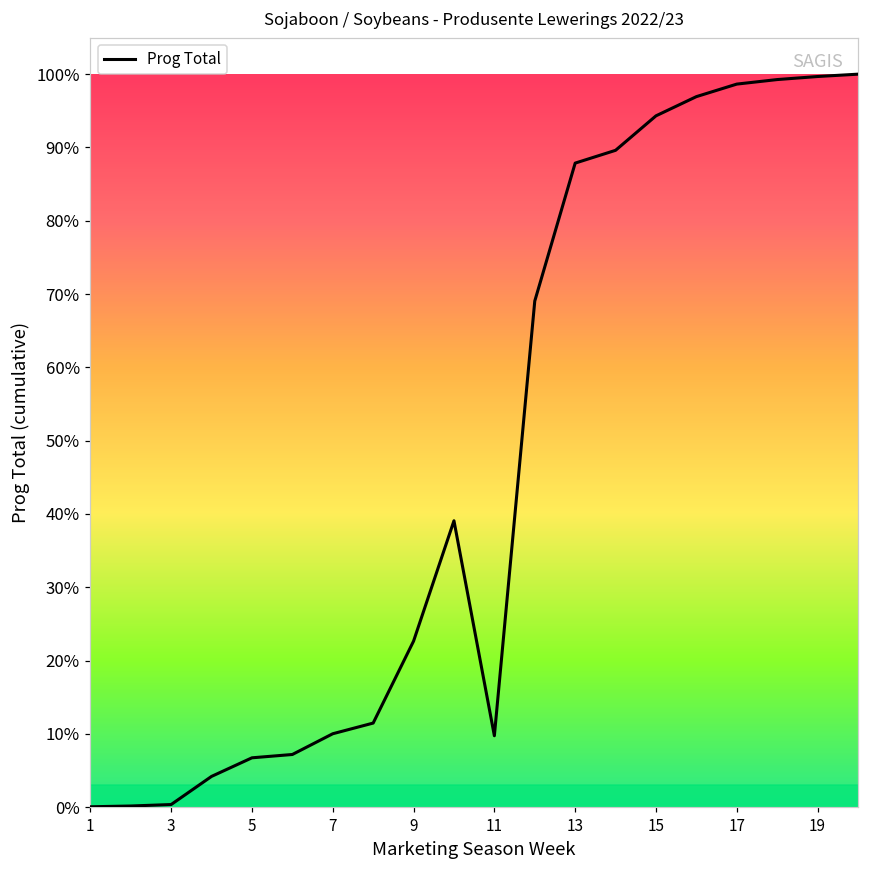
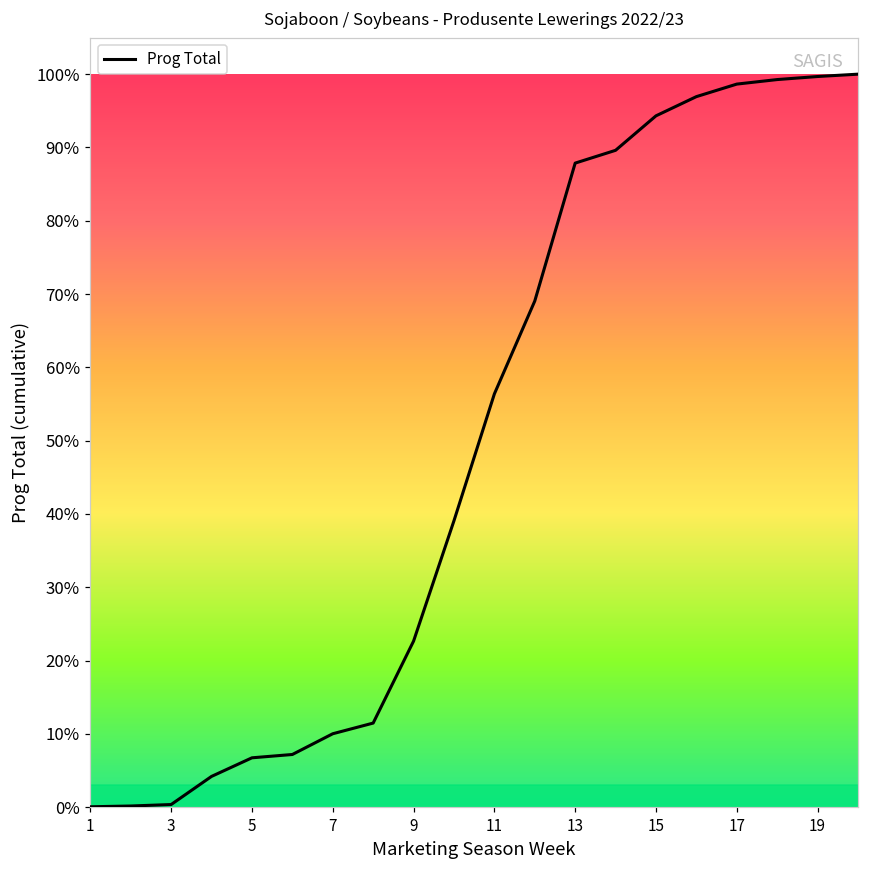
11: 10% -> 56%
